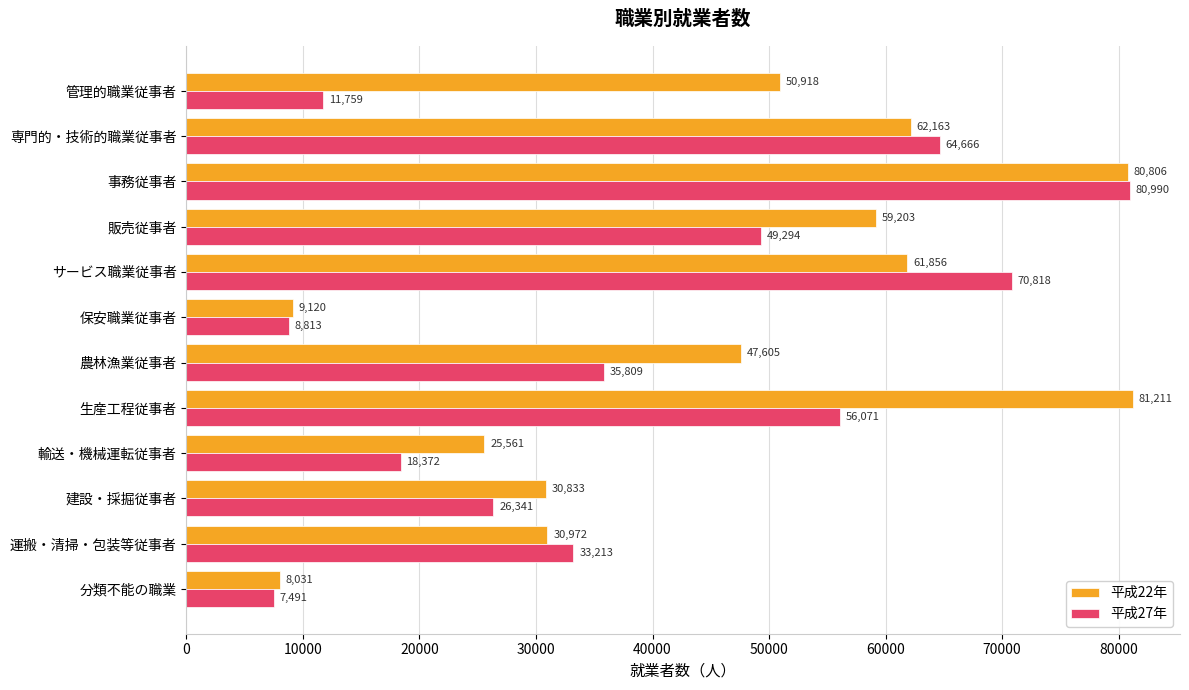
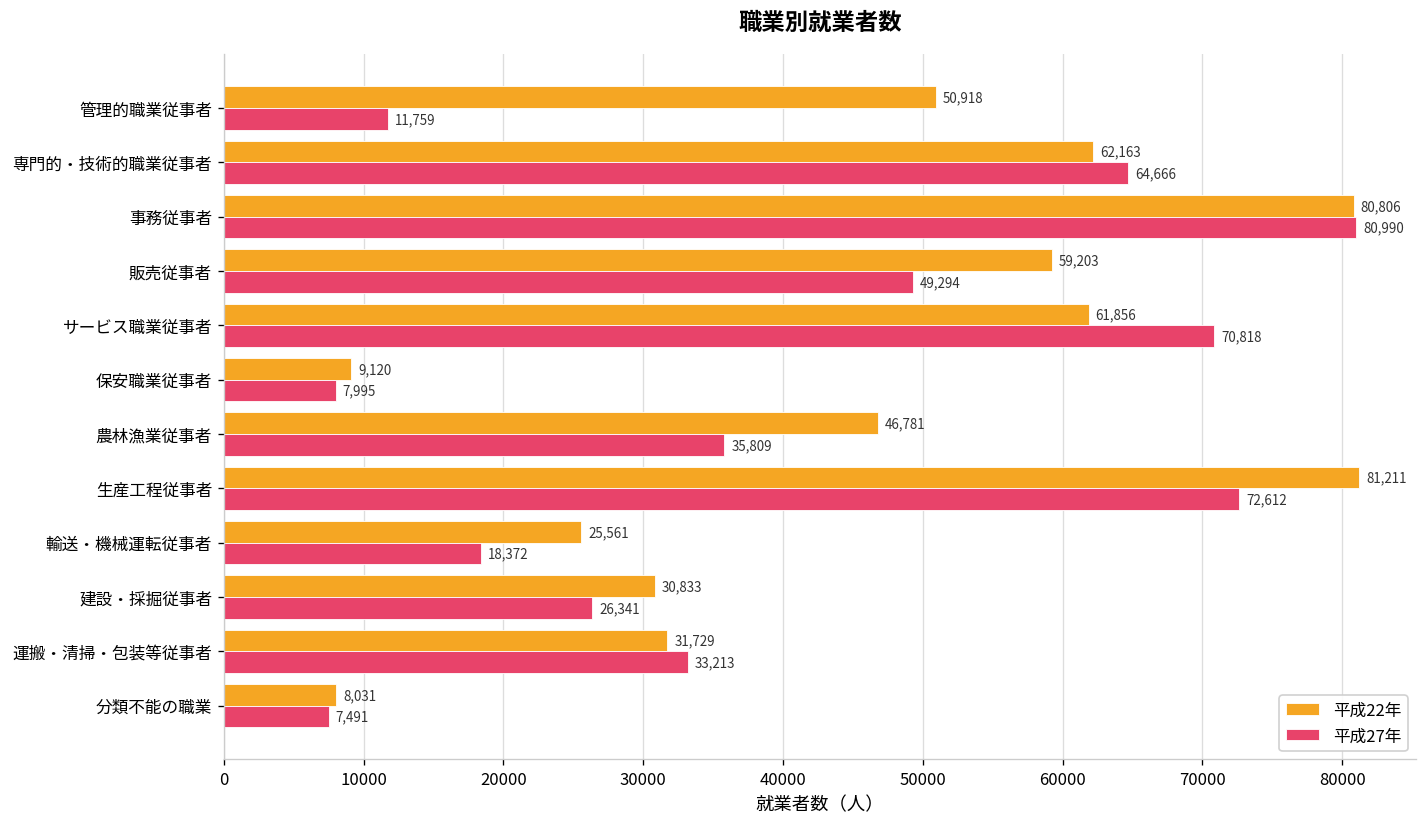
平成27年, 保安職業従事者: 8,813 -> 7,995
平成22年, 農林漁業従事者: 47,605 -> 46,781
平成27年, 生産工程従事者: 56,071 -> 72,612
平成22年, 運搬・清掃・包装等従事者: 30,972 -> 31,729
